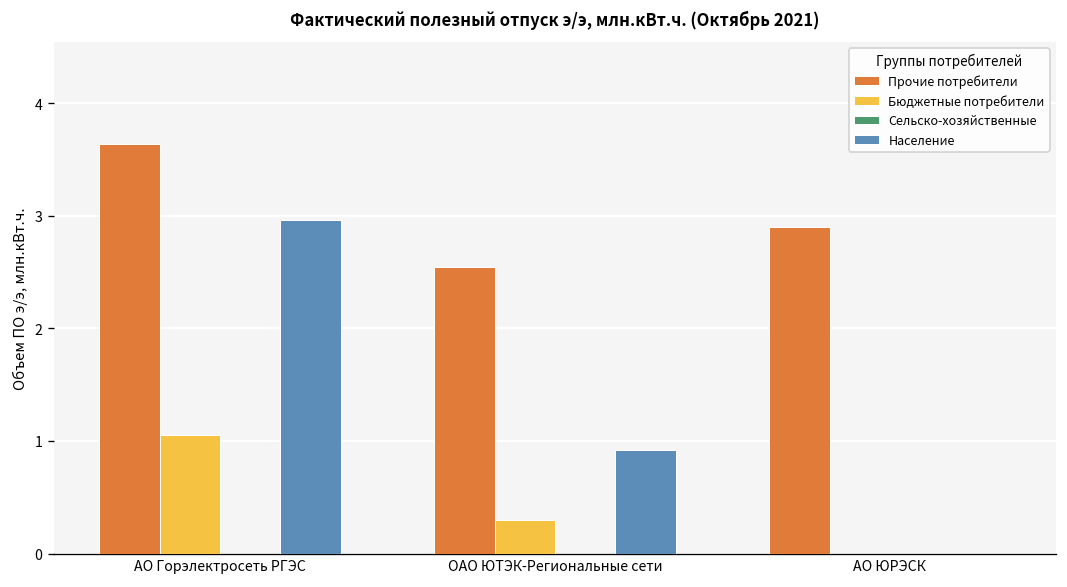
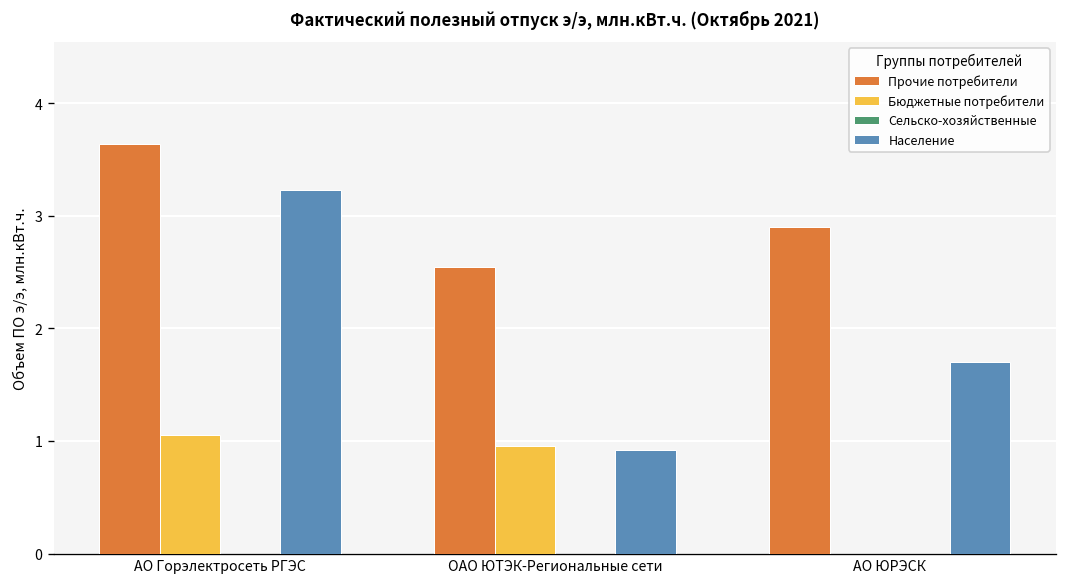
Население, АО Горэлектросеть РГЭС: 3.0 -> 3.2
Бюджетные потребители, ОАО ЮТЭК-Региональные сети: 0.3 -> 1.0
Население, АО ЮРЭСК: 0.0 -> 1.7
